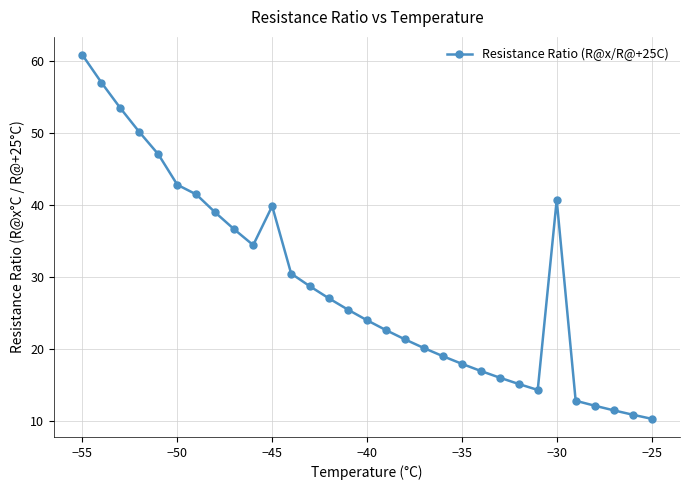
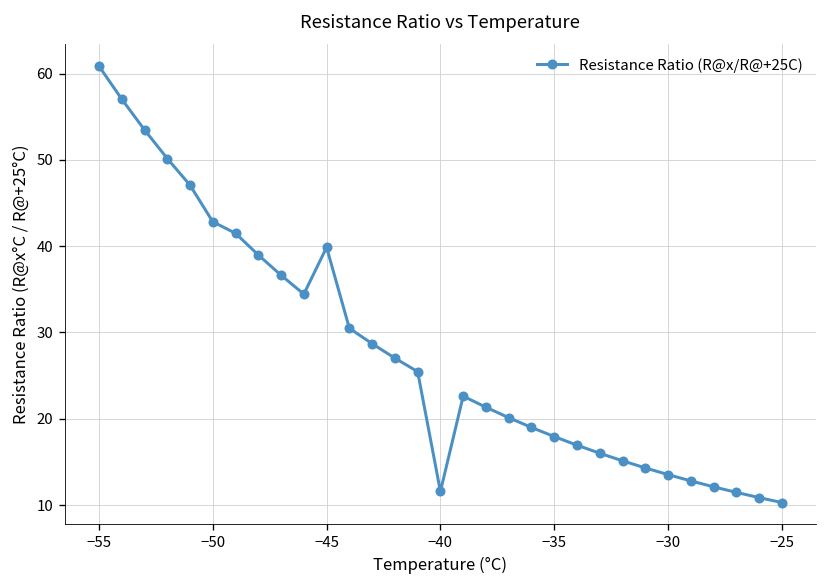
−40: 24 -> 12
−30: 41 -> 14
